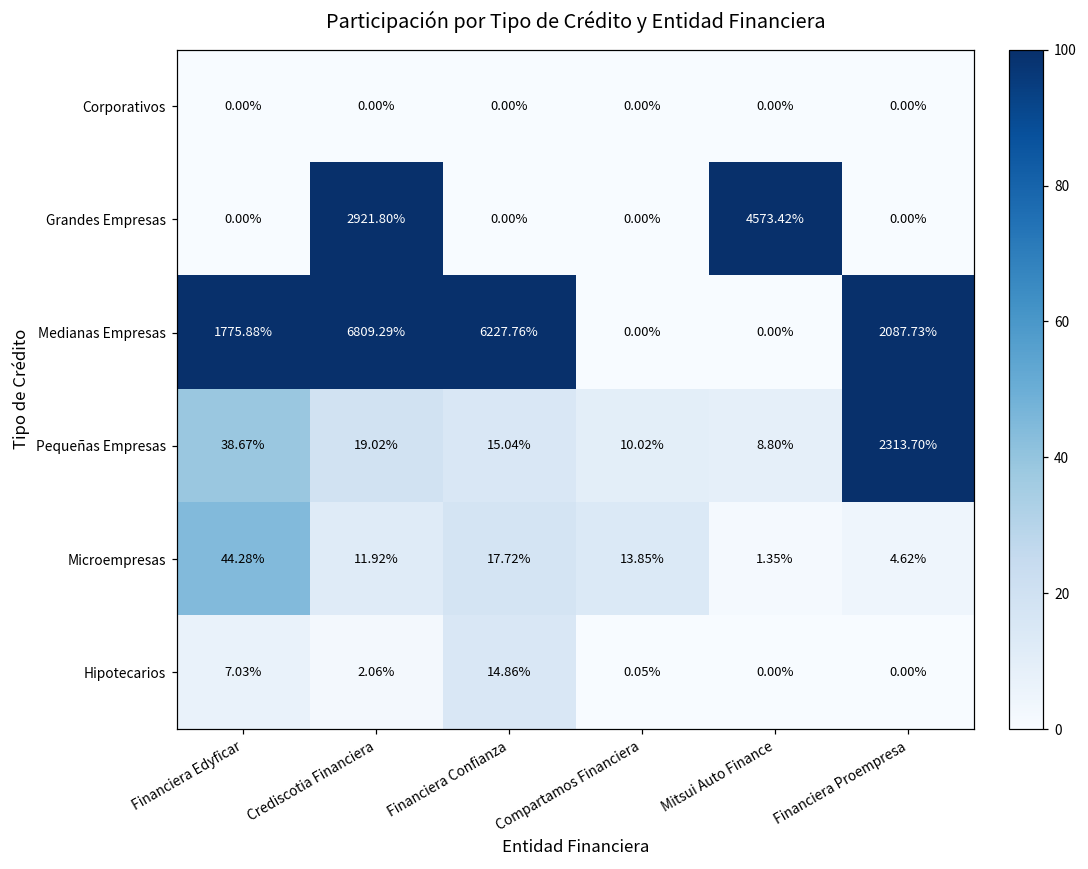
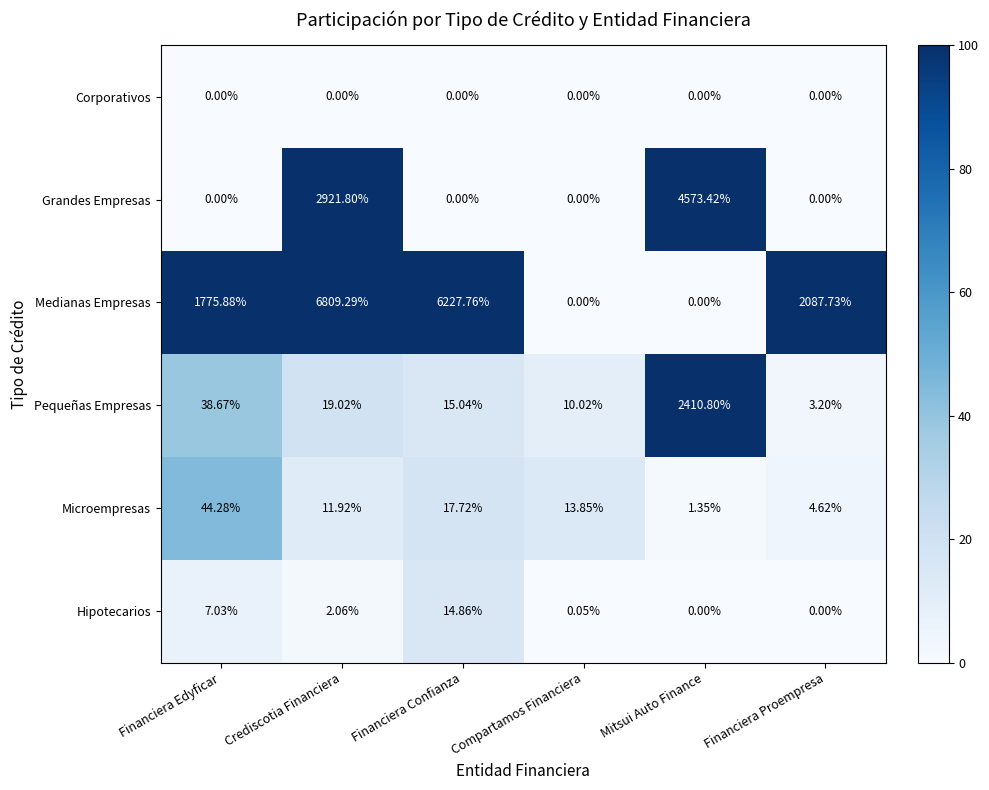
Pequeñas Empresas, Mitsui Auto Finance: 8.80% -> 2410.80%
Pequeñas Empresas, Financiera Proempresa: 2313.70% -> 3.20%
